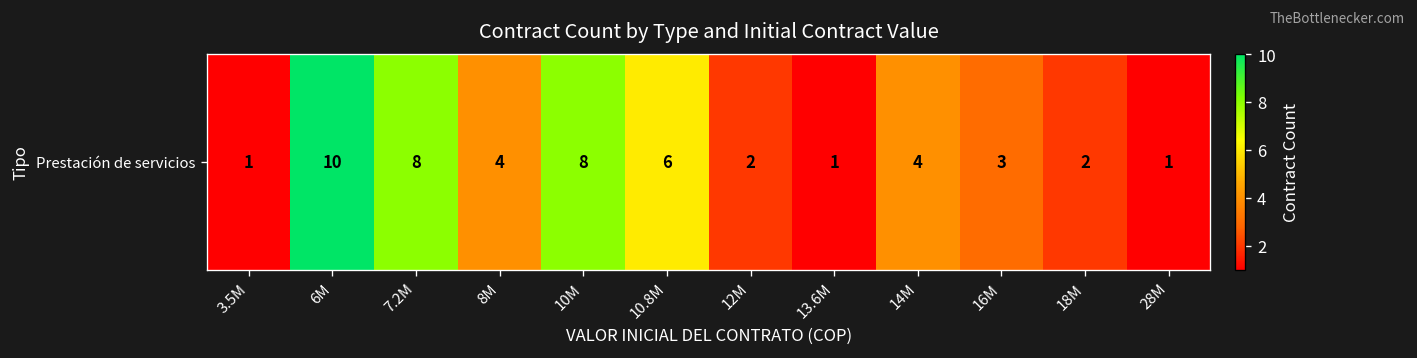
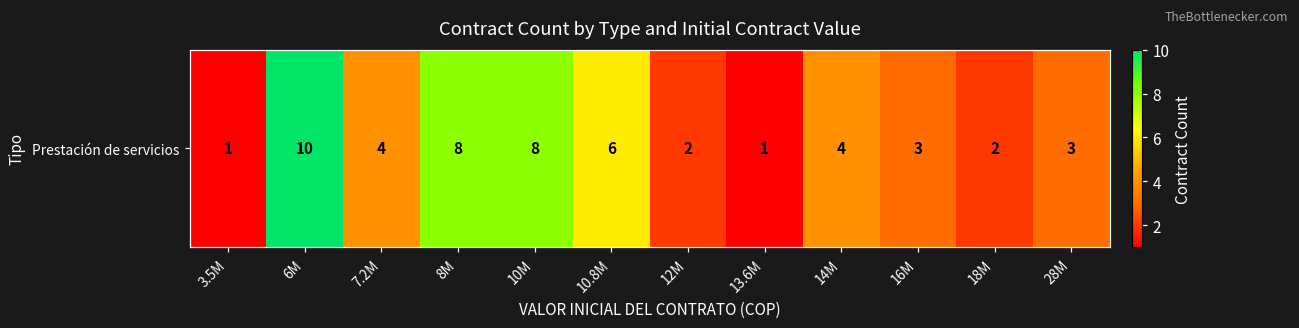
Prestación de servicios, 7.2M: 8 -> 4
Prestación de servicios, 8M: 4 -> 8
Prestación de servicios, 28M: 1 -> 3
